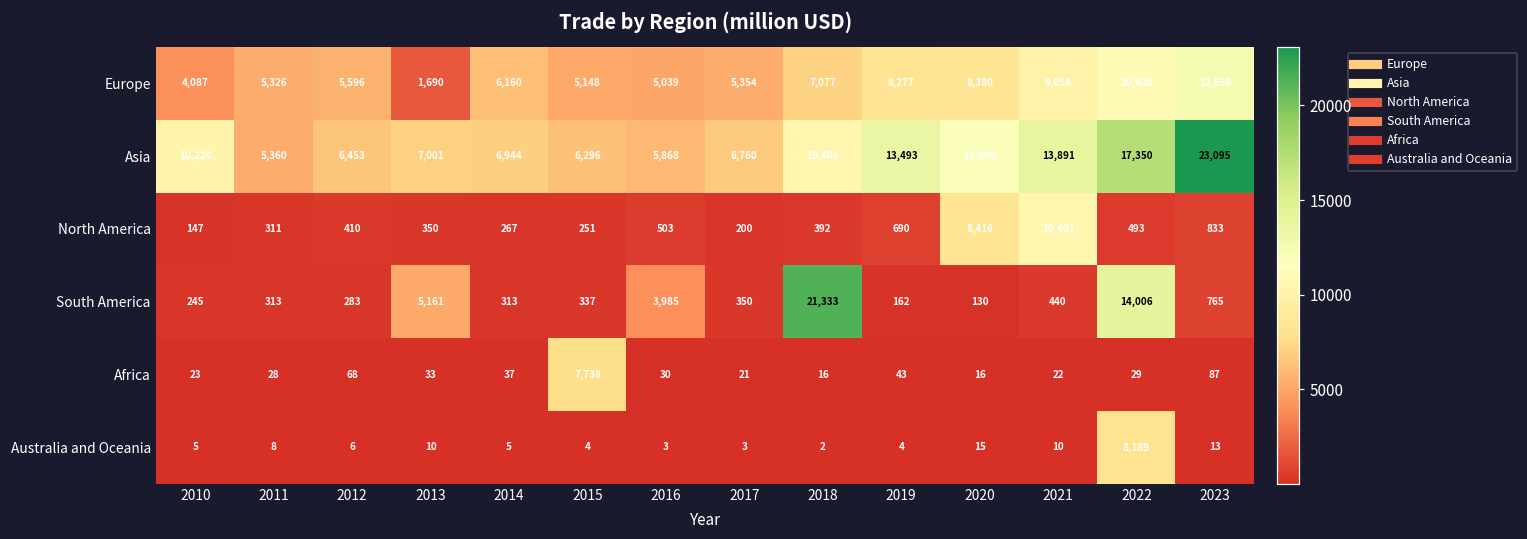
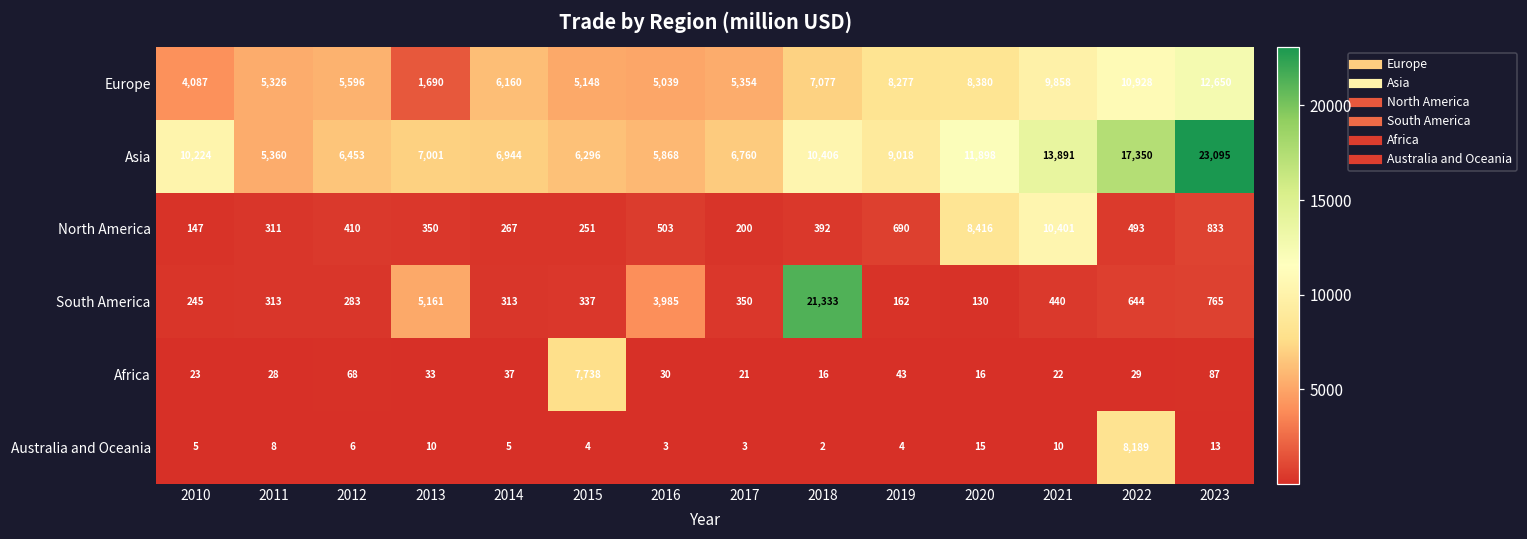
Asia, 2019: 13,493 -> 9,018
South America, 2022: 14,006 -> 644
